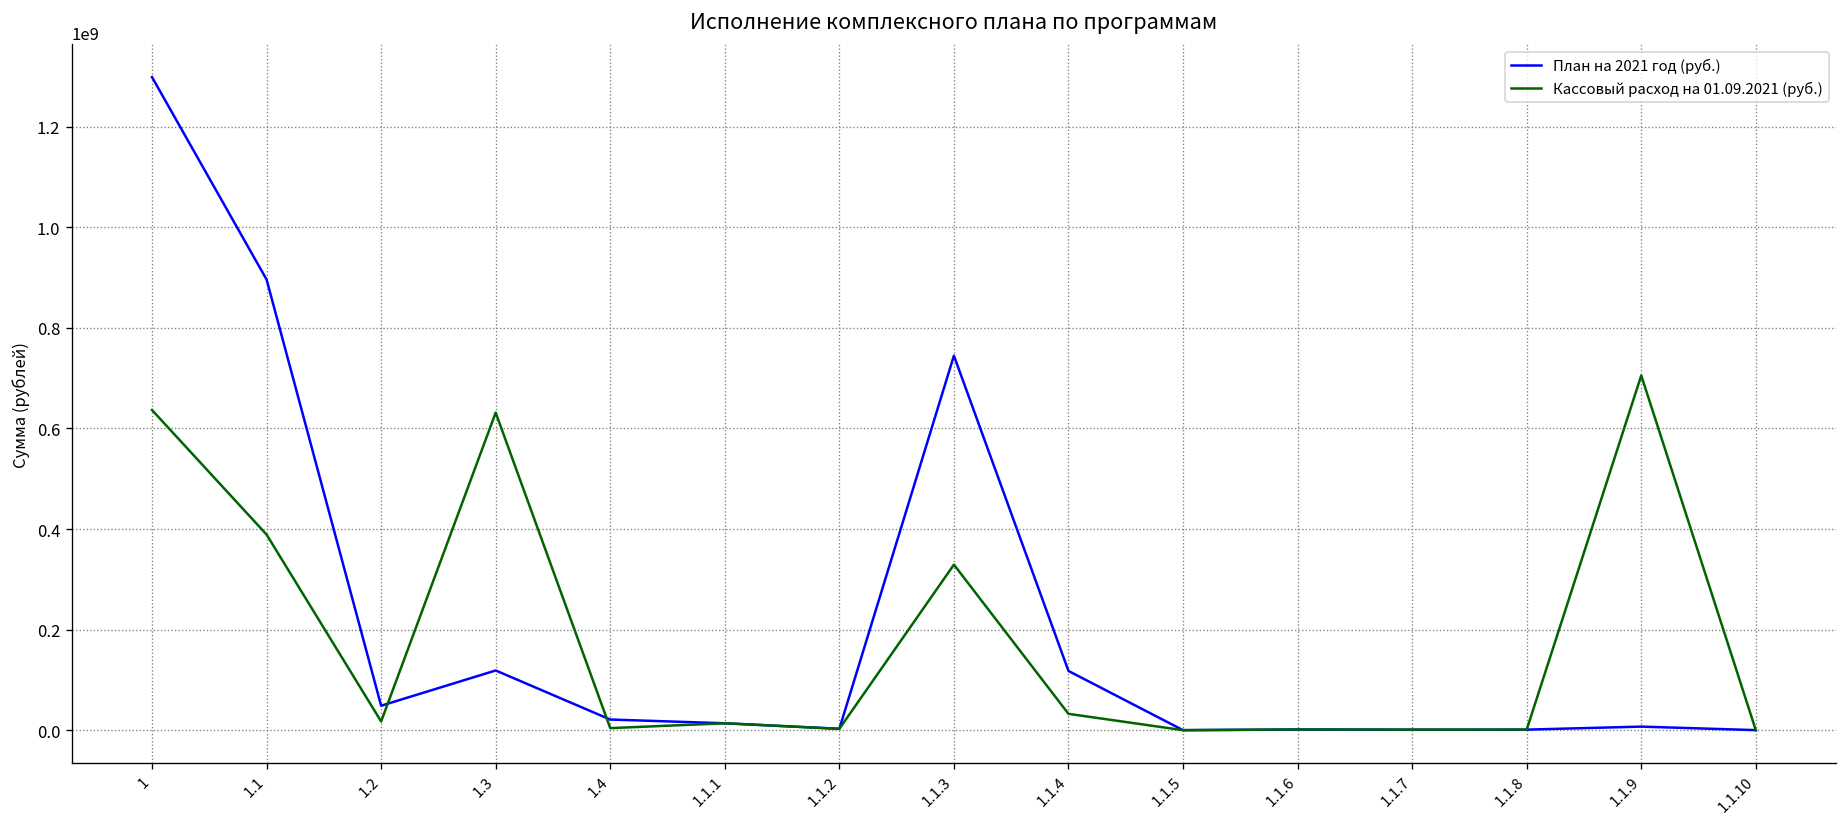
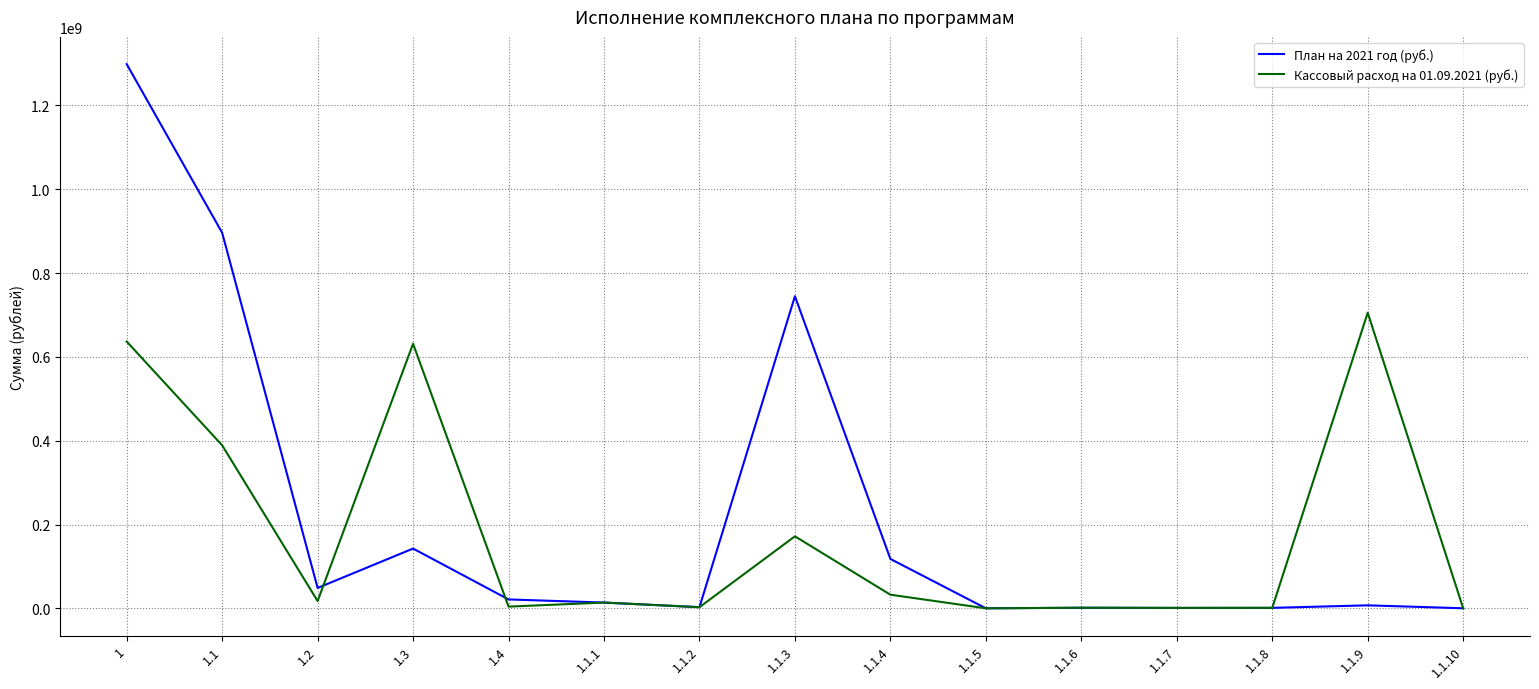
План на 2021 год (руб.), 1.3: 120000000 -> 140000000
Кассовый расход на 01.09.2021 (руб.), 1.1.3: 330000000 -> 170000000
